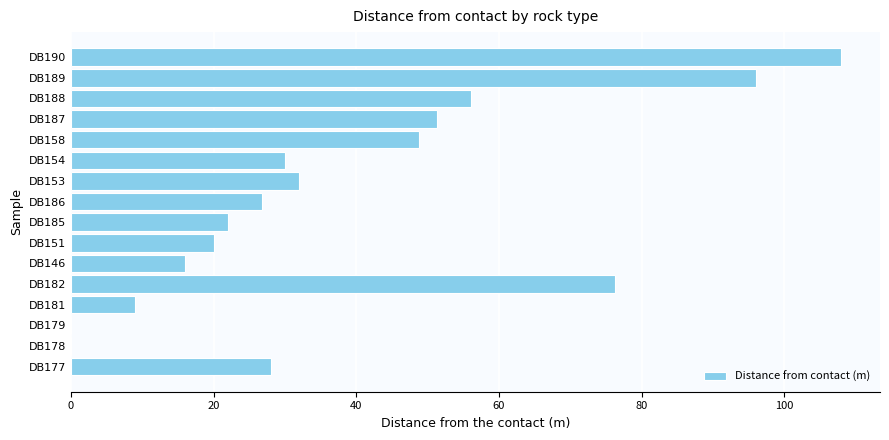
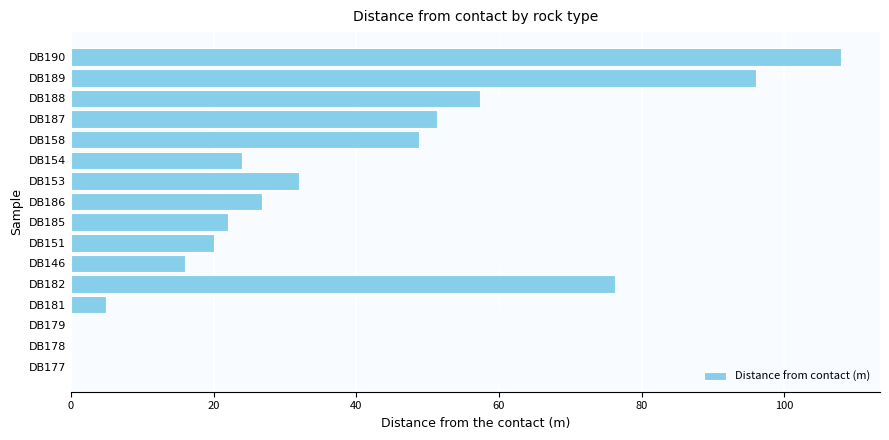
DB188: 56 -> 57
DB154: 30 -> 24
DB181: 9 -> 5
DB177: 28 -> 0
